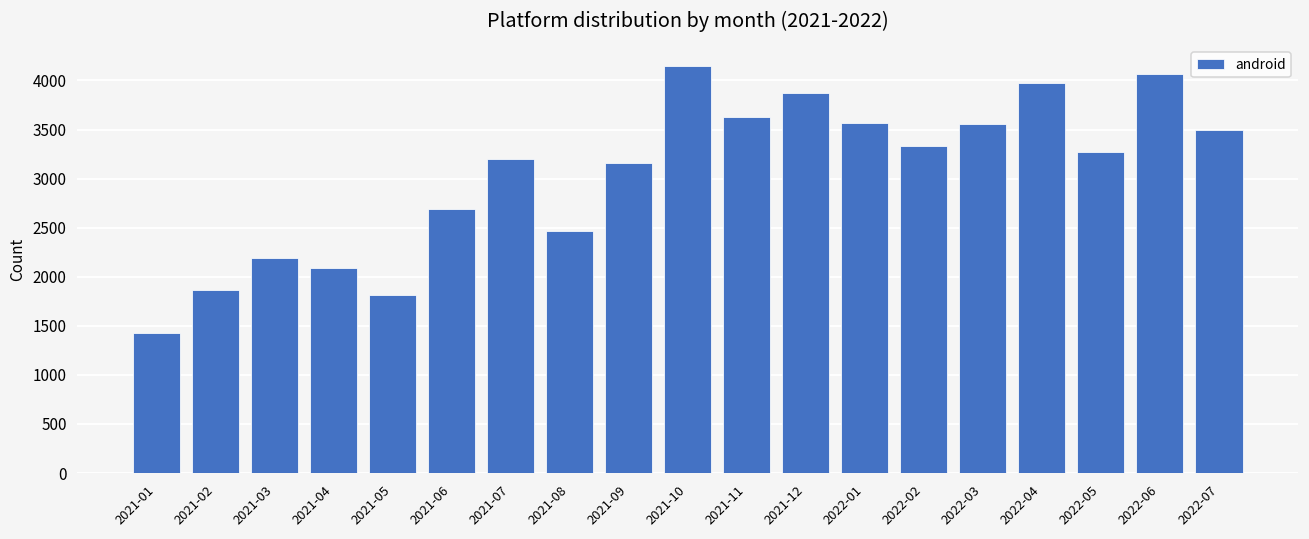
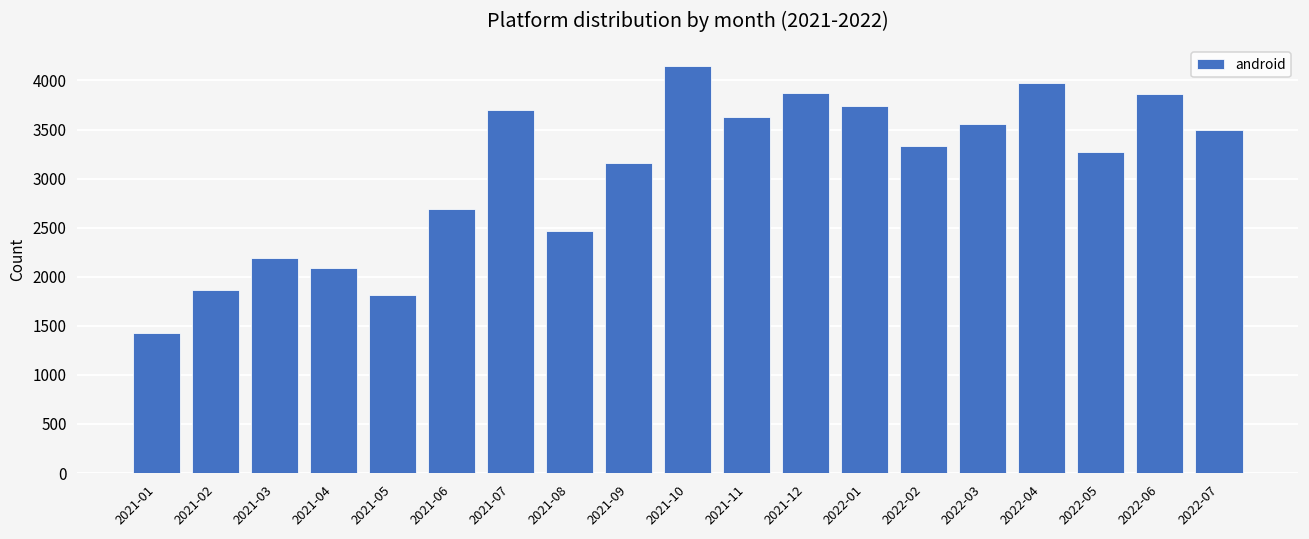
2021-07: 3200 -> 3700
2022-01: 3600 -> 3700
2022-06: 4100 -> 3900
